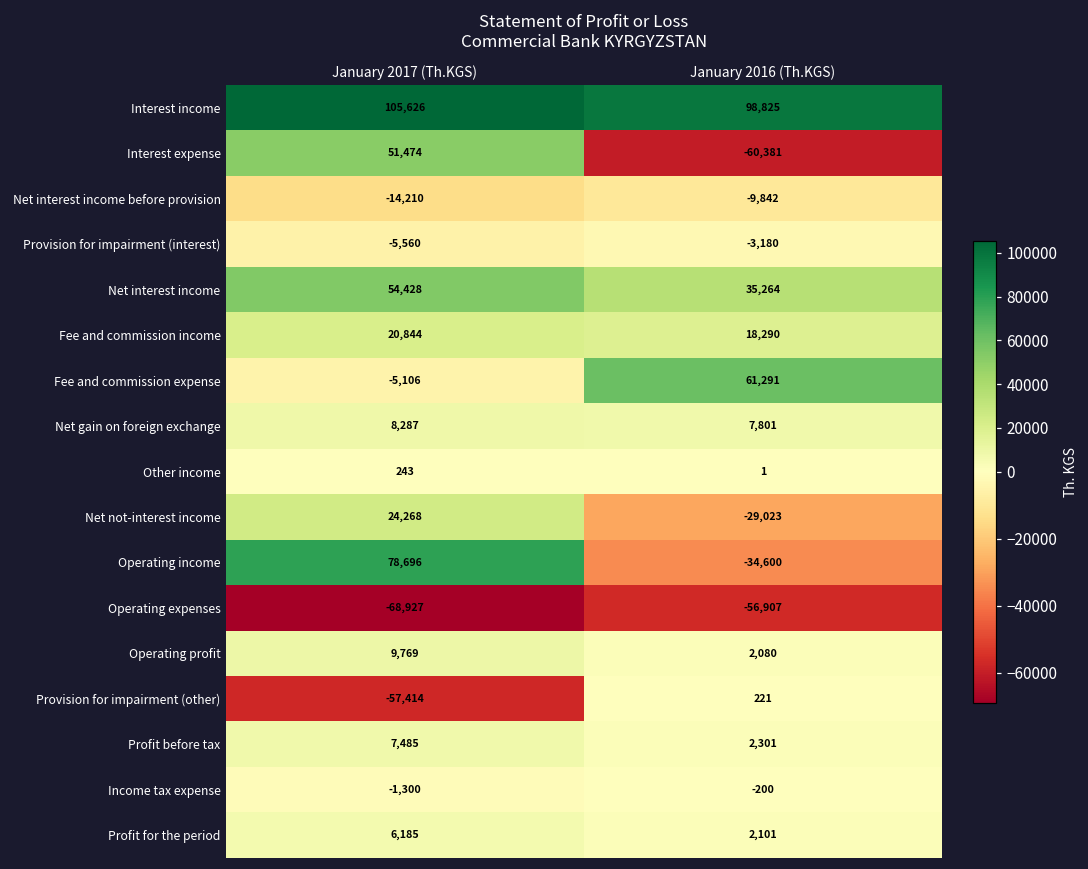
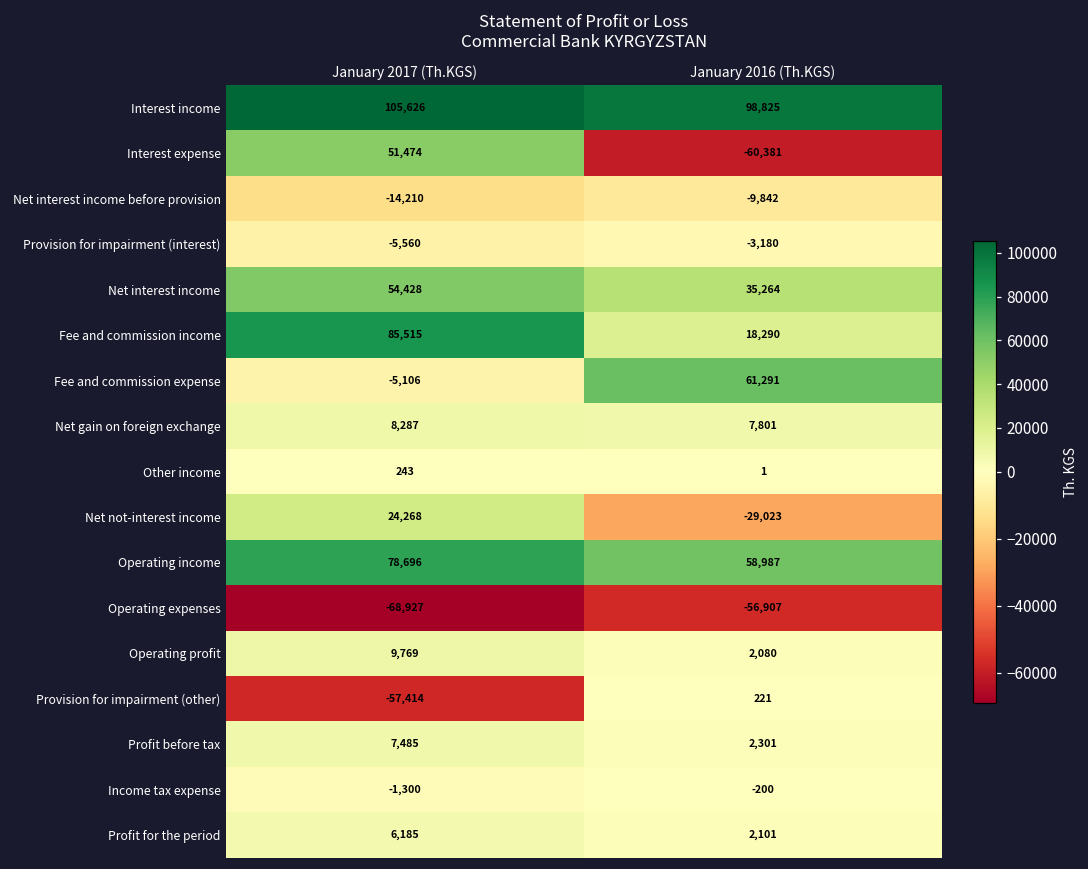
Fee and commission income, January 2017 (Th.KGS): 20,844 -> 85,515
Operating income, January 2016 (Th.KGS): -34,600 -> 58,987
